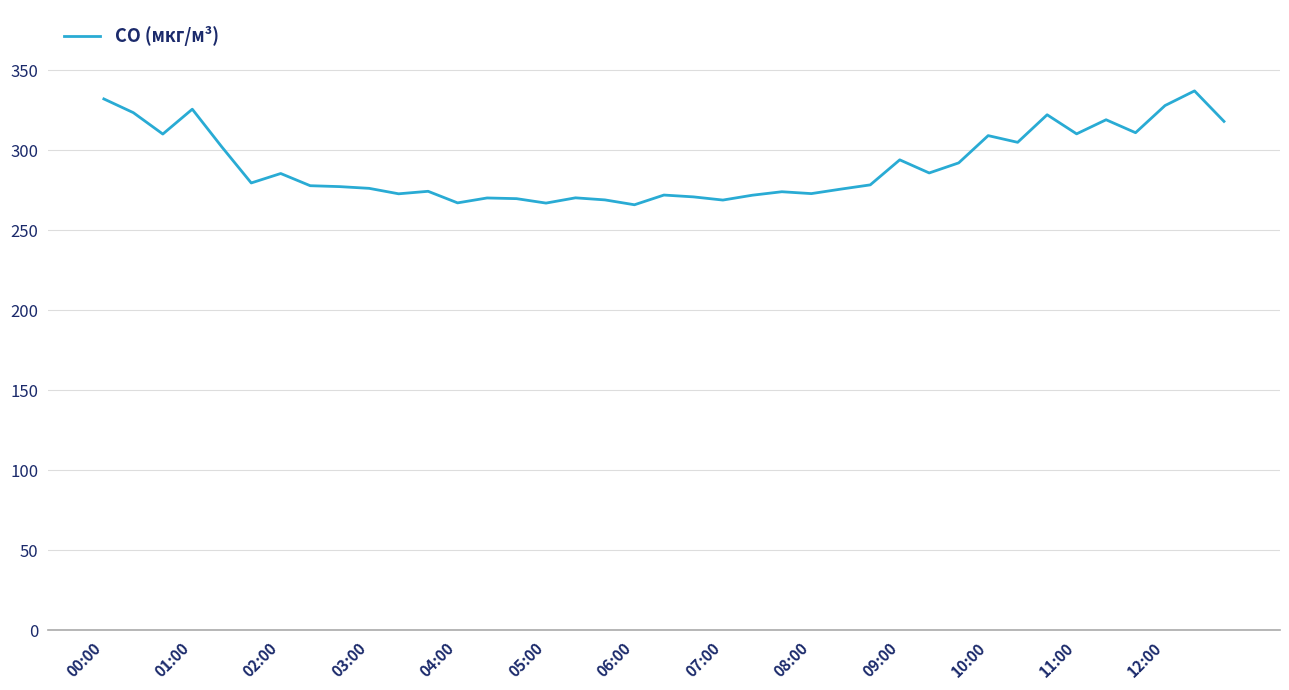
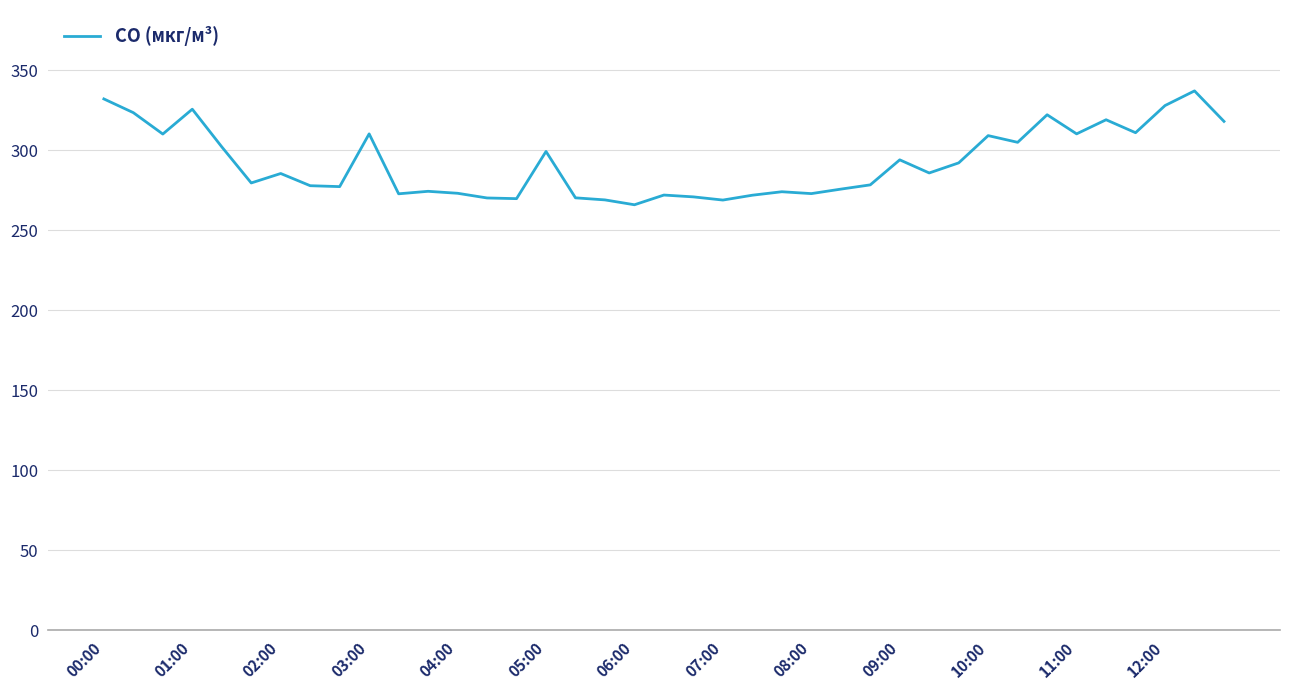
03:00: 276 -> 310
04:00: 267 -> 273
05:00: 267 -> 299
